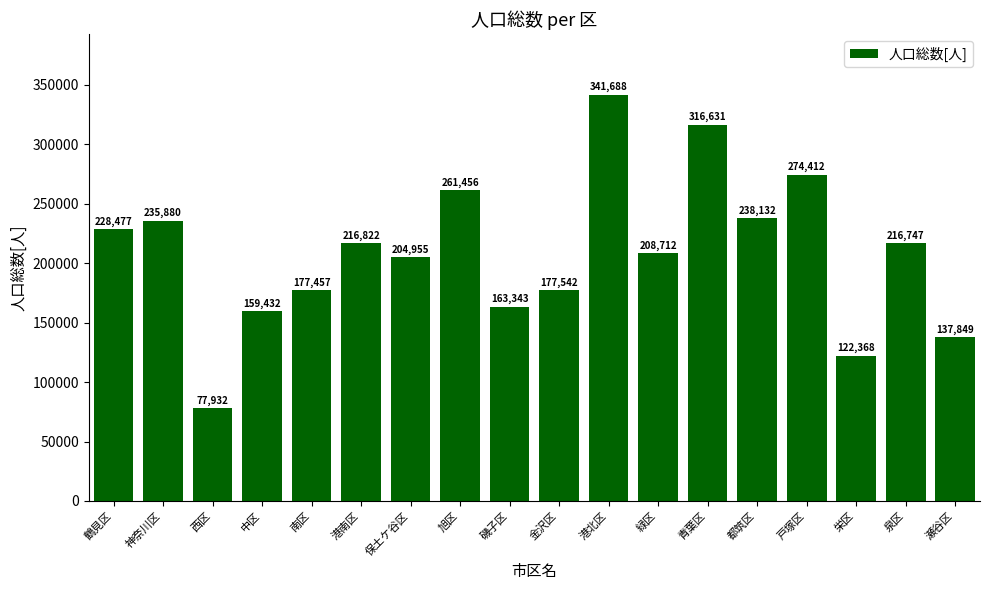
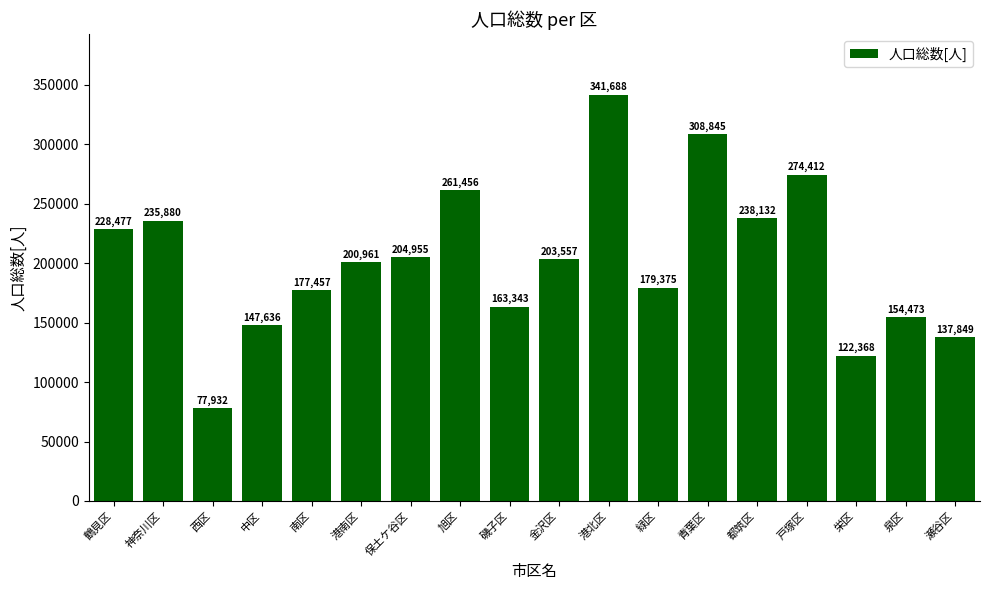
中区: 159,432 -> 147,636
港南区: 216,822 -> 200,961
金沢区: 177,542 -> 203,557
緑区: 208,712 -> 179,375
青葉区: 316,631 -> 308,845
泉区: 216,747 -> 154,473
